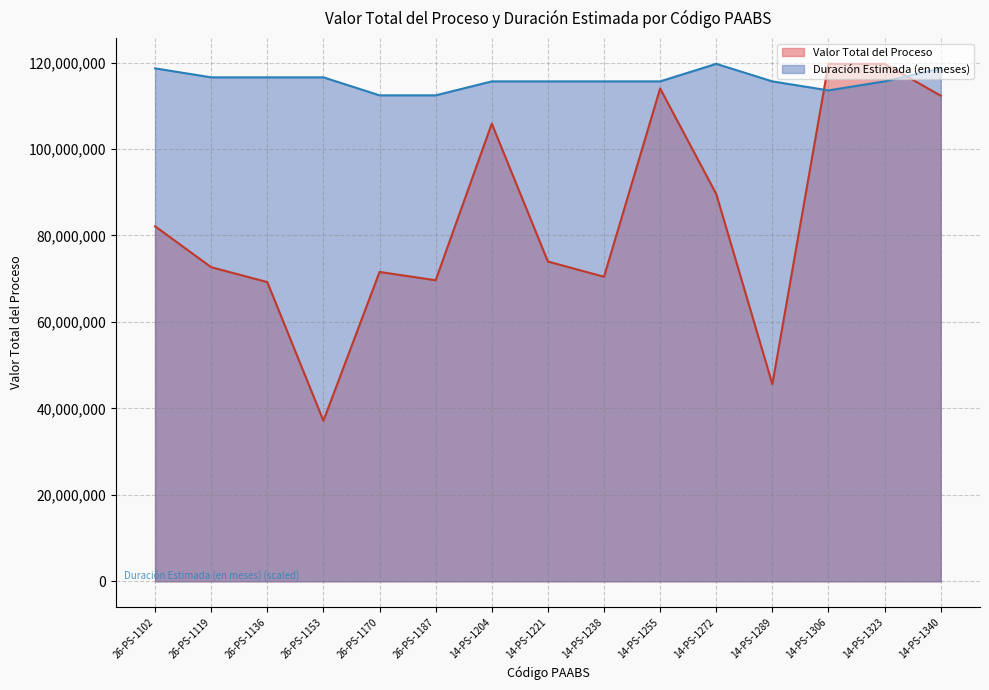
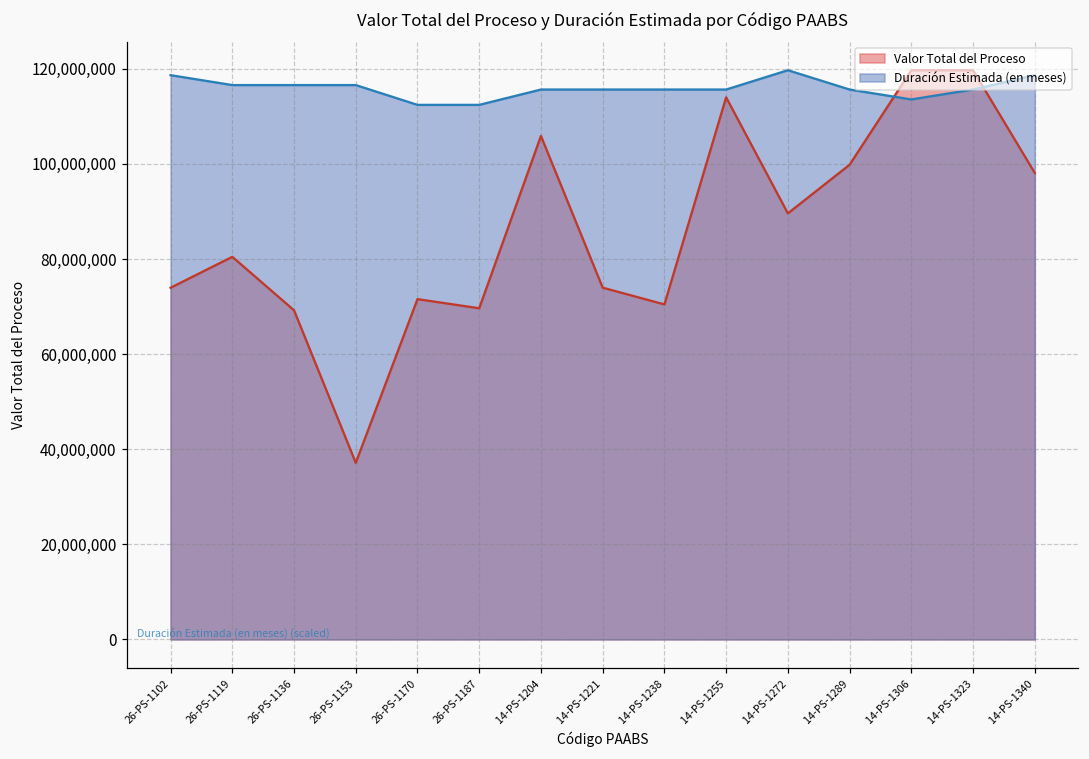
Valor Total del Proceso, 26-PS-1102: 82,000,000 -> 74,000,000
Valor Total del Proceso, 26-PS-1119: 73,000,000 -> 80,000,000
Valor Total del Proceso, 14-PS-1289: 46,000,000 -> 100,000,000
Valor Total del Proceso, 14-PS-1340: 112,000,000 -> 98,000,000
